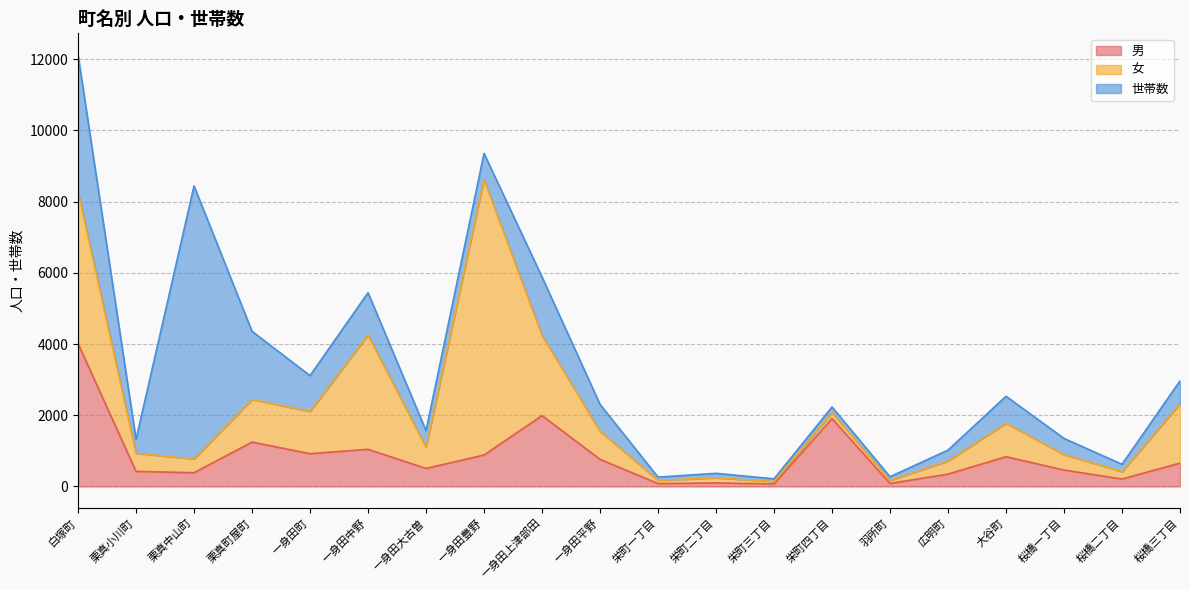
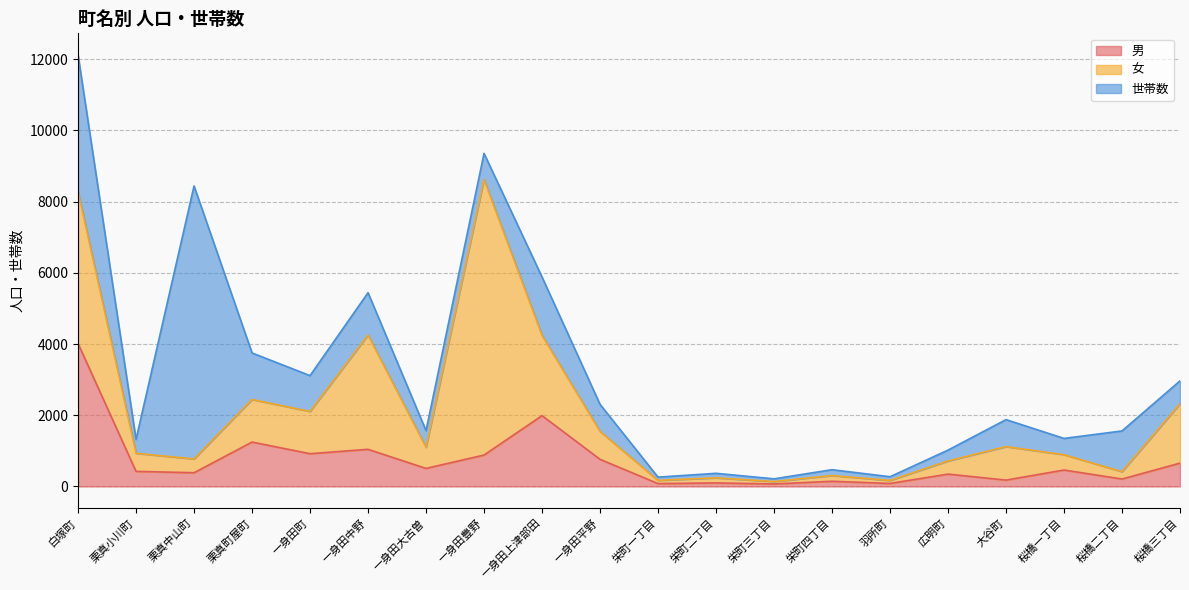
世帯数, 栗真町屋町: 1900 -> 1300
男, 栄町四丁目: 1900 -> 100
男, 大谷町: 800 -> 200
世帯数, 桜橋二丁目: 200 -> 1100
